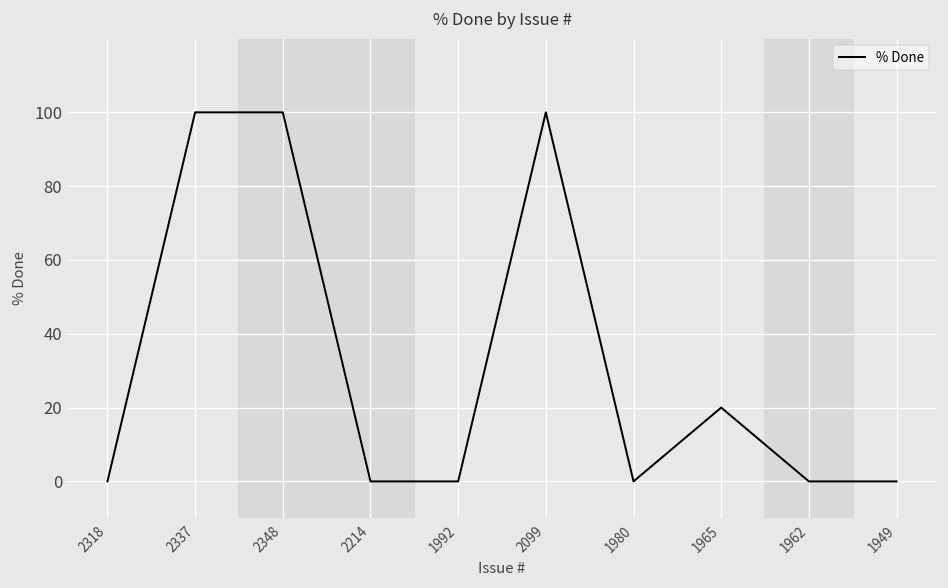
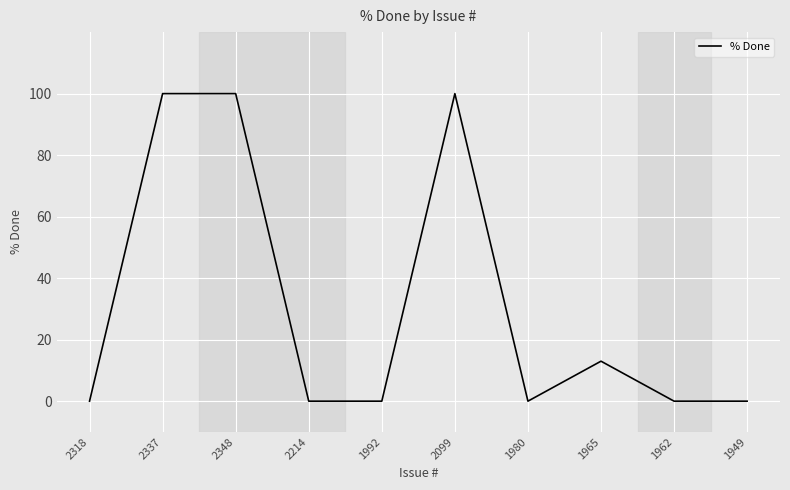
1965: 20 -> 13
